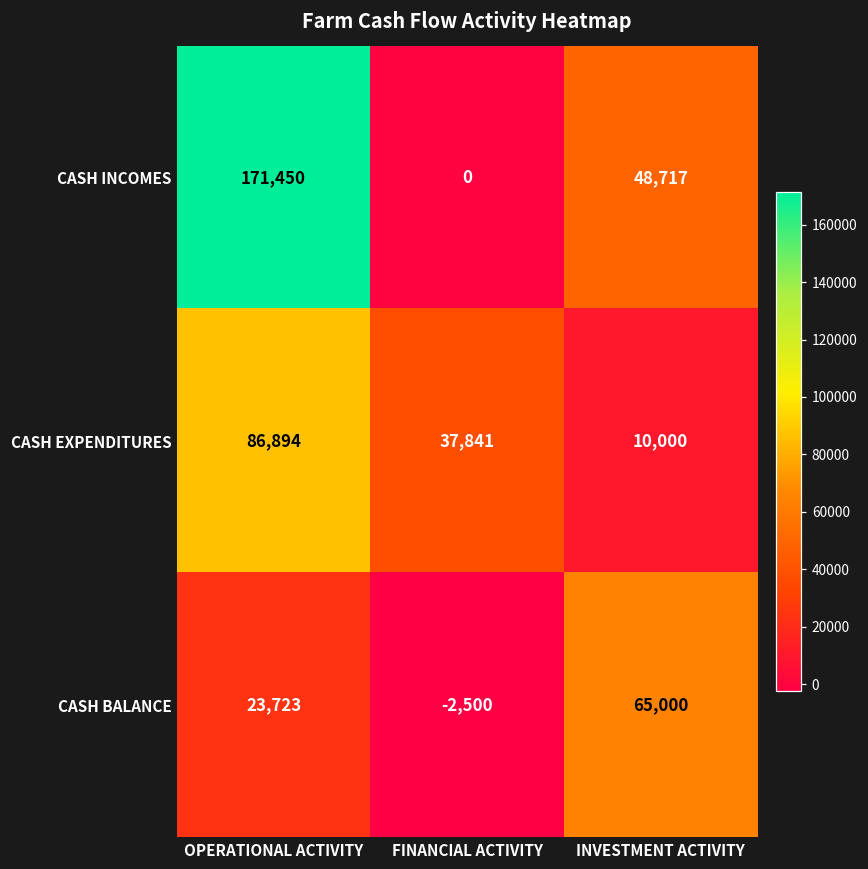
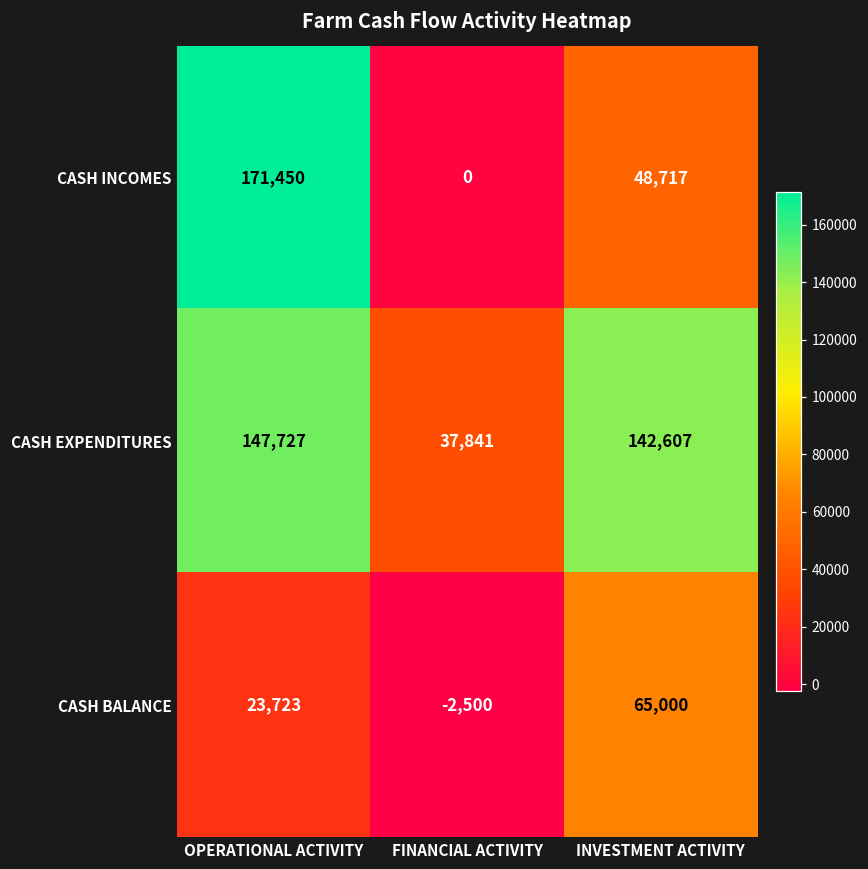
CASH EXPENDITURES, OPERATIONAL ACTIVITY: 86,894 -> 147,727
CASH EXPENDITURES, INVESTMENT ACTIVITY: 10,000 -> 142,607
